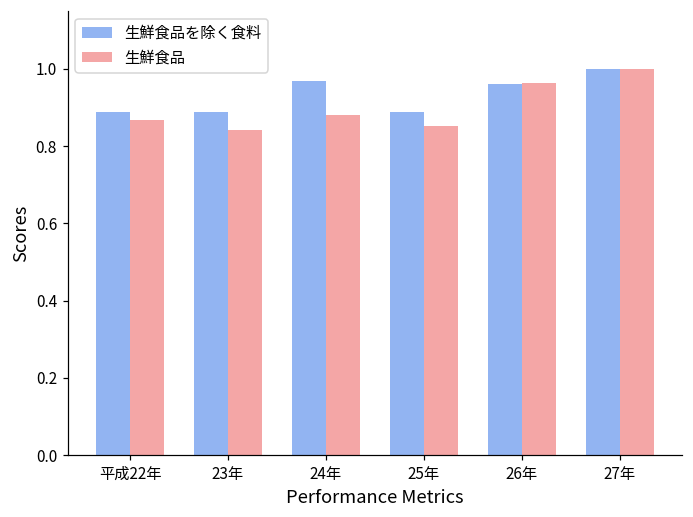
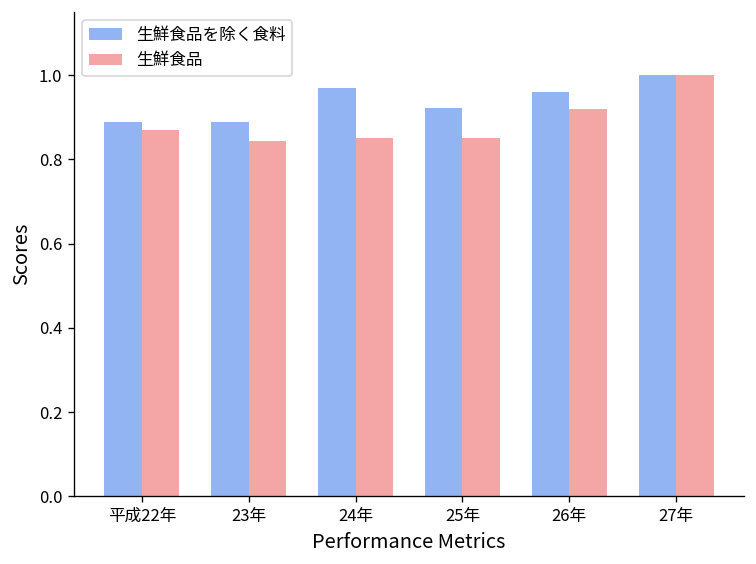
生鮮食品, 24年: 0.88 -> 0.85
生鮮食品を除く食料, 25年: 0.89 -> 0.92
生鮮食品, 26年: 0.96 -> 0.92
